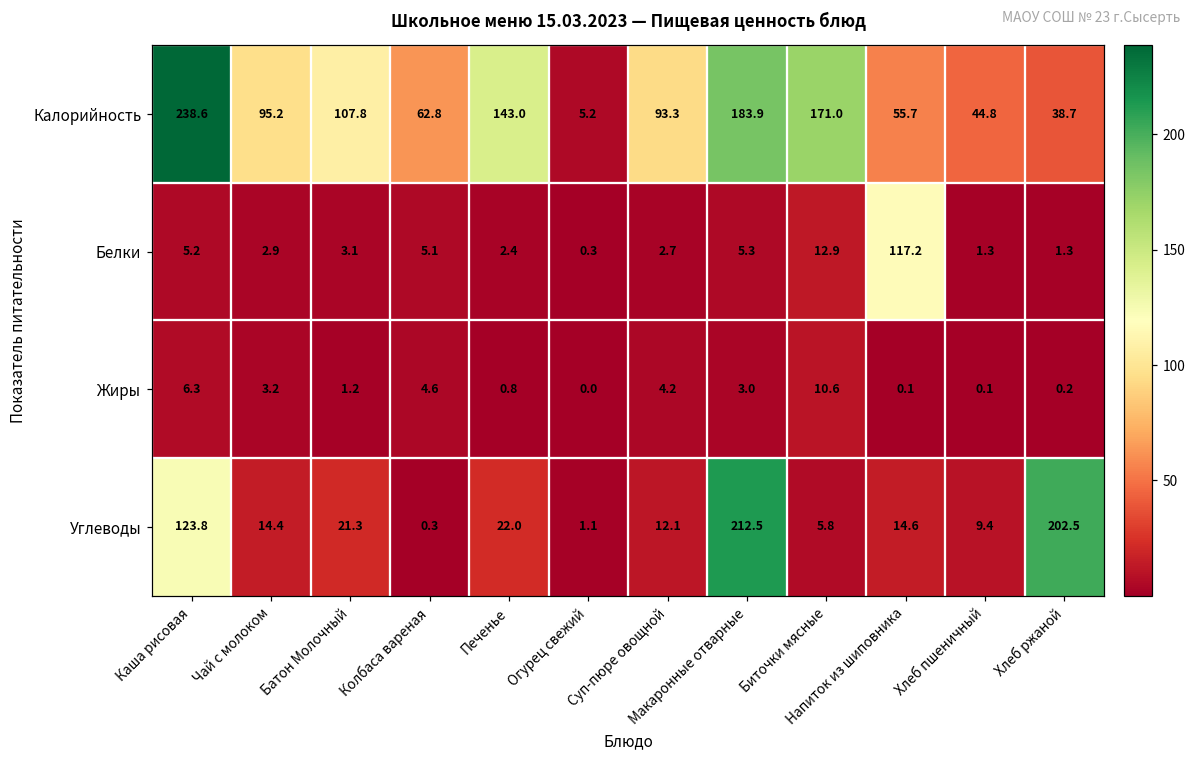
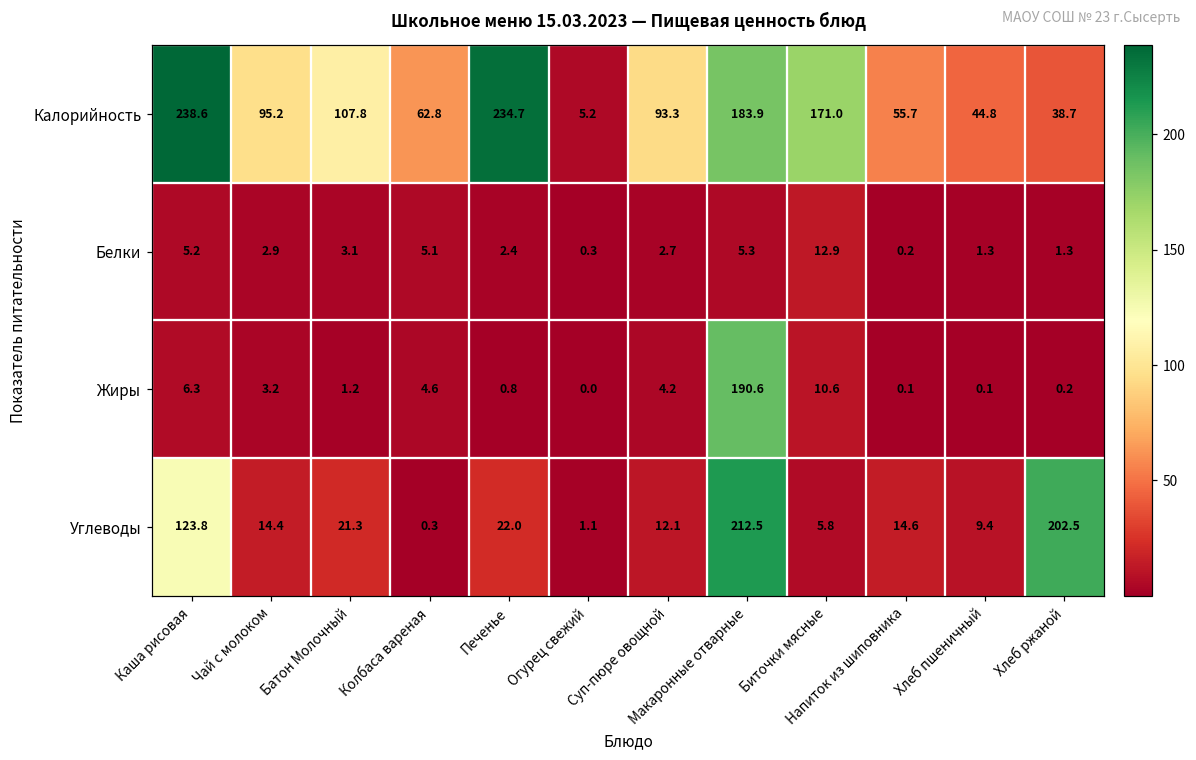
Калорийность, Печенье: 143.0 -> 234.7
Белки, Напиток из шиповника: 117.2 -> 0.2
Жиры, Макаронные отварные: 3.0 -> 190.6
